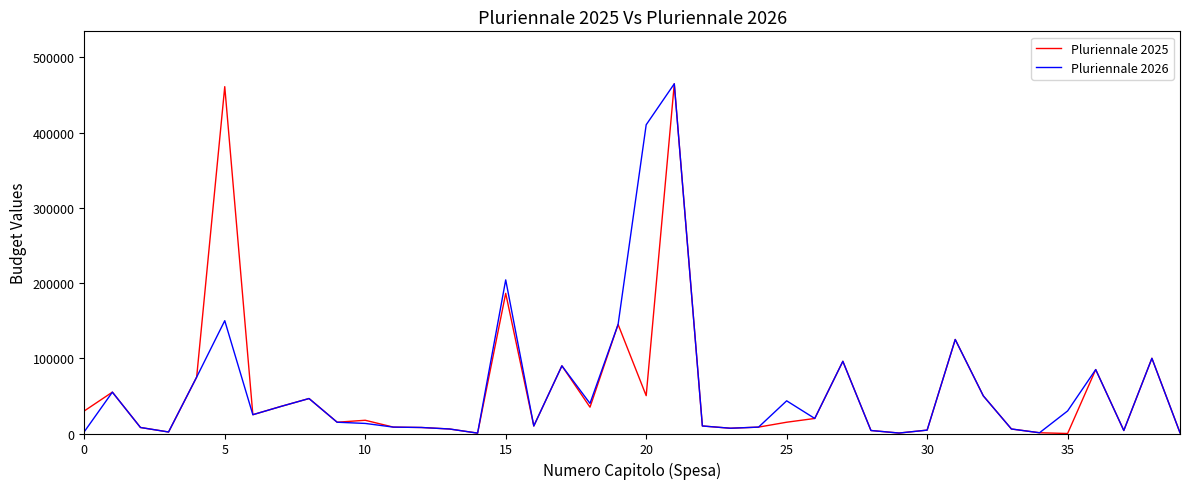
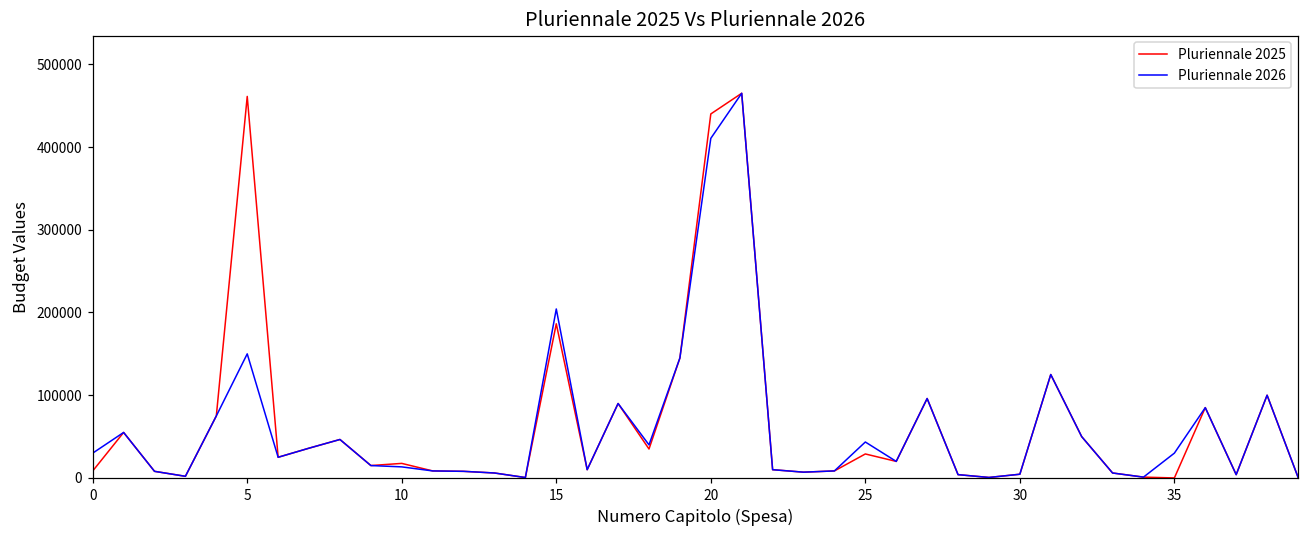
Pluriennale 2025, 0: 30000 -> 10000
Pluriennale 2026, 0: 0 -> 30000
Pluriennale 2025, 20: 50000 -> 440000
Pluriennale 2025, 25: 20000 -> 30000
